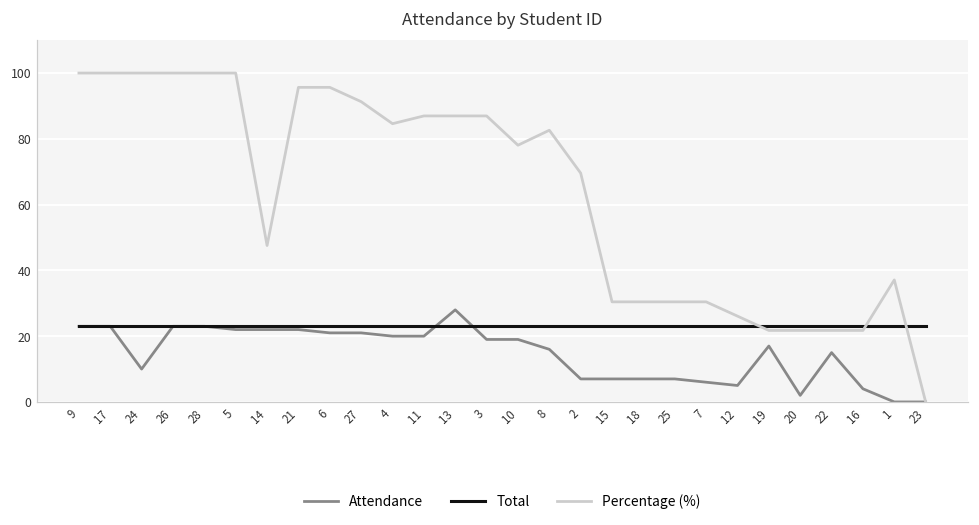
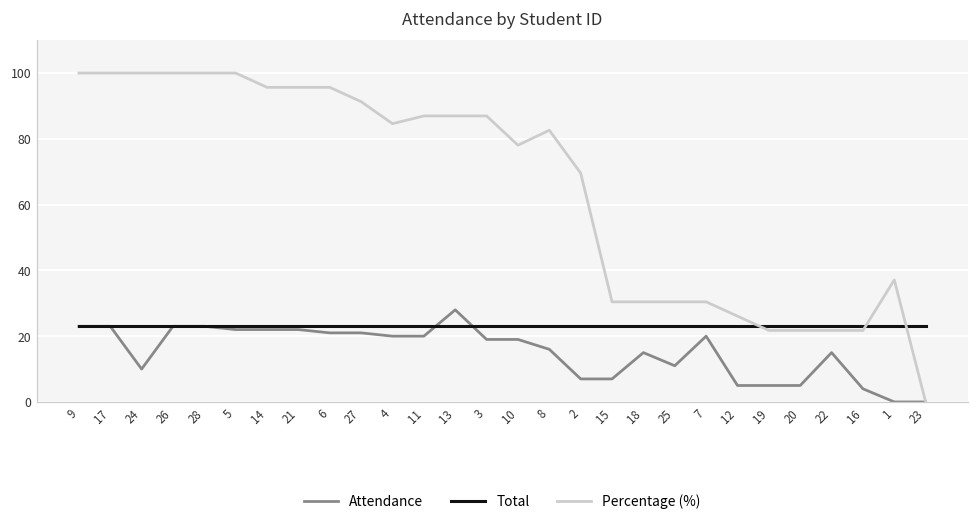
Percentage (%), 14: 48 -> 96
Attendance, 18: 7 -> 15
Attendance, 25: 7 -> 11
Attendance, 7: 6 -> 20
Attendance, 19: 17 -> 5
Attendance, 20: 2 -> 5
